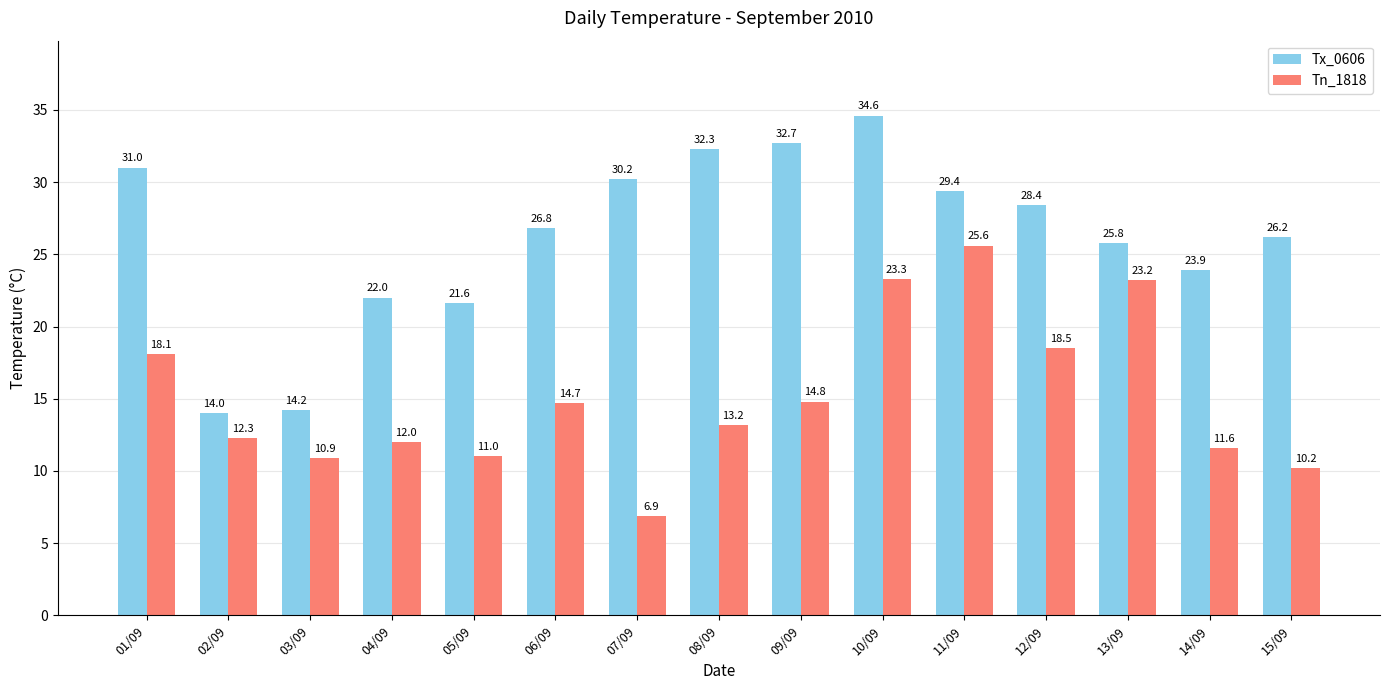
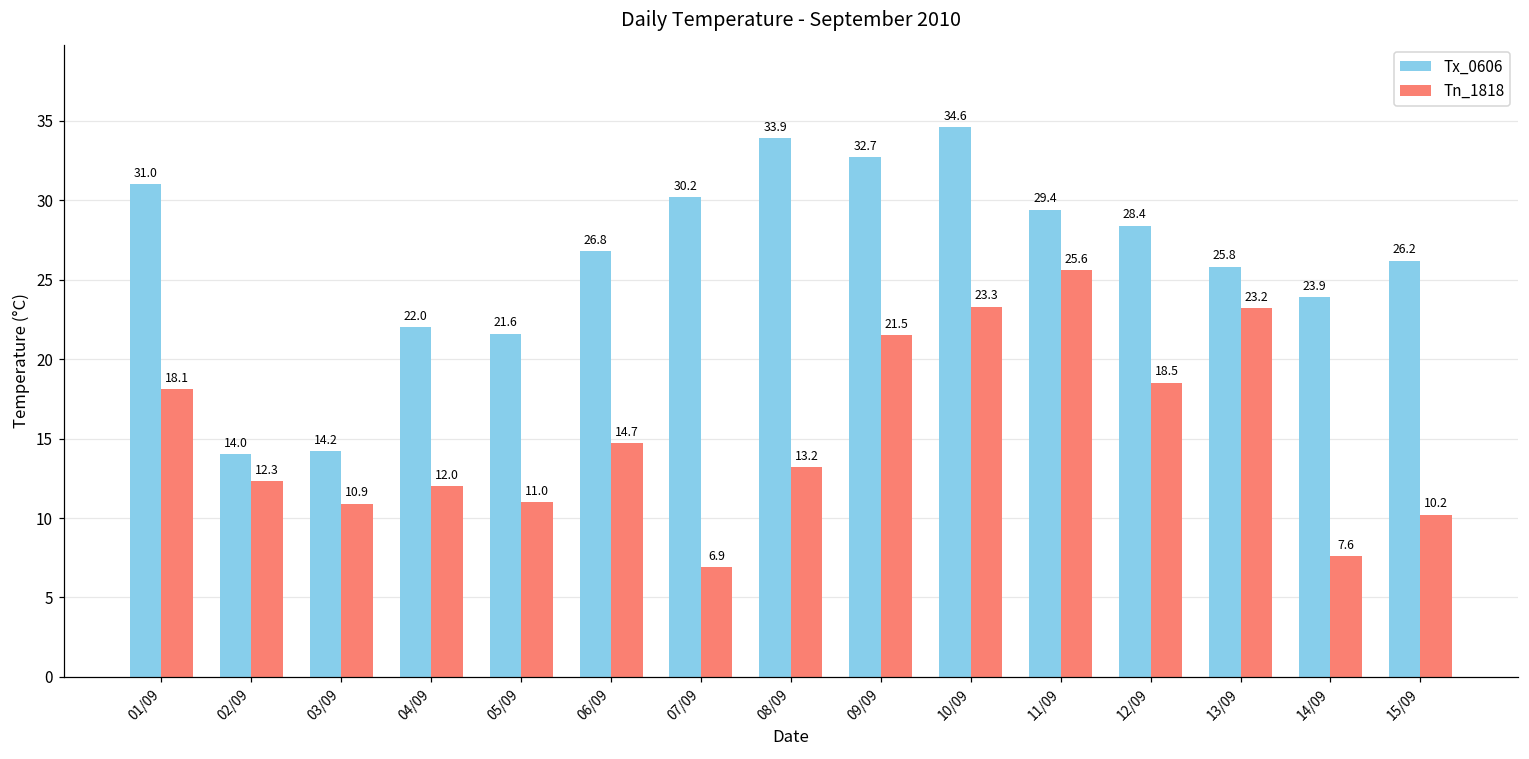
Tx_0606, 08/09: 32.3 -> 33.9
Tn_1818, 09/09: 14.8 -> 21.5
Tn_1818, 14/09: 11.6 -> 7.6
